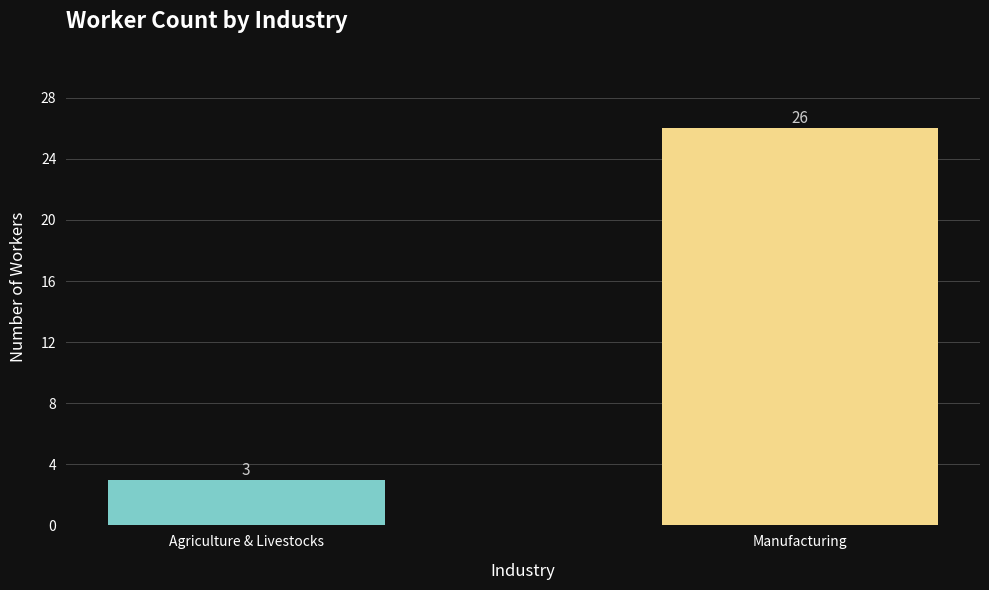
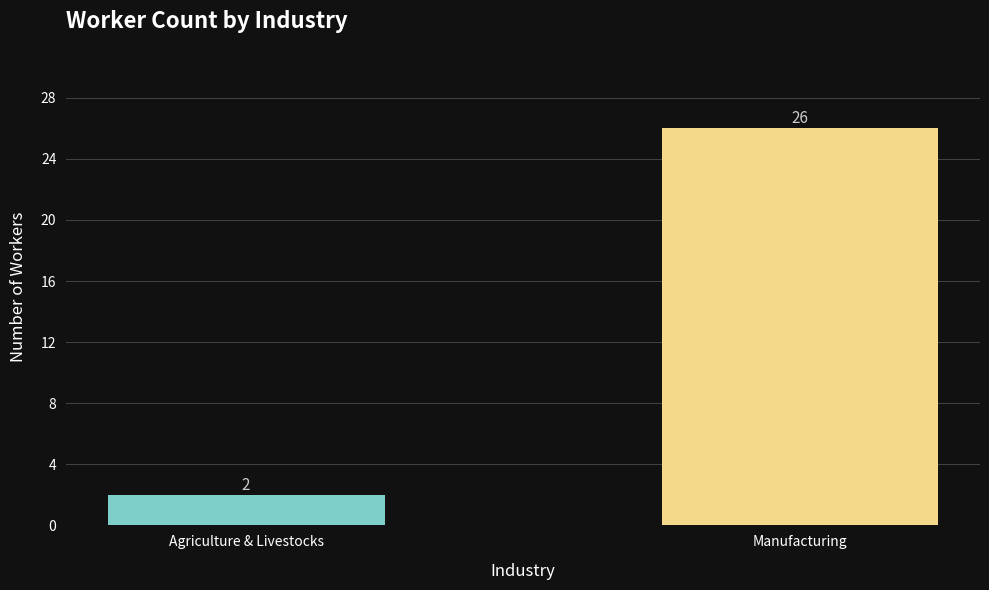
Agriculture & Livestocks: 3 -> 2
